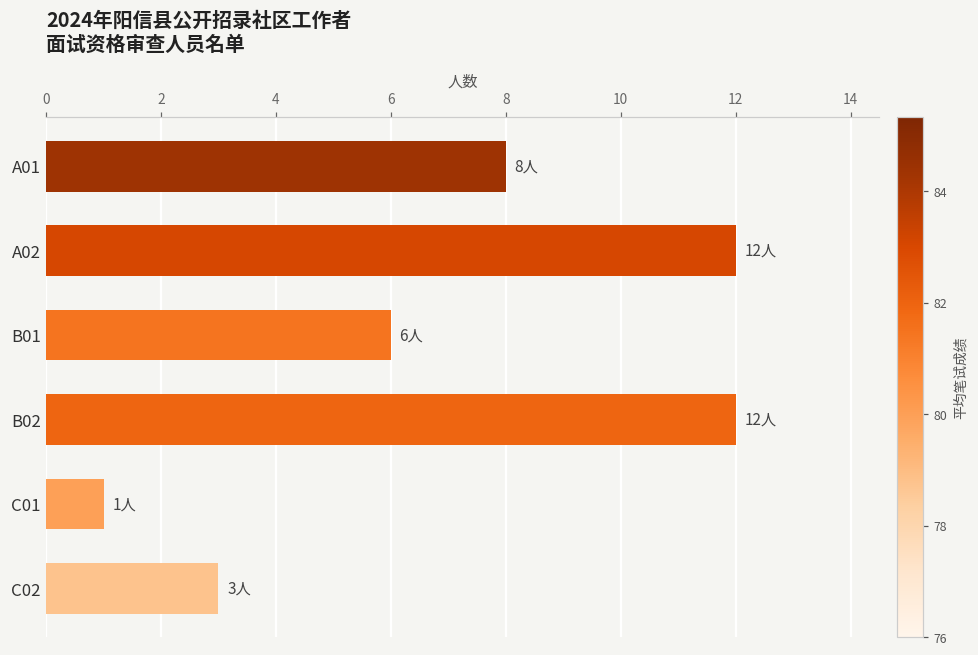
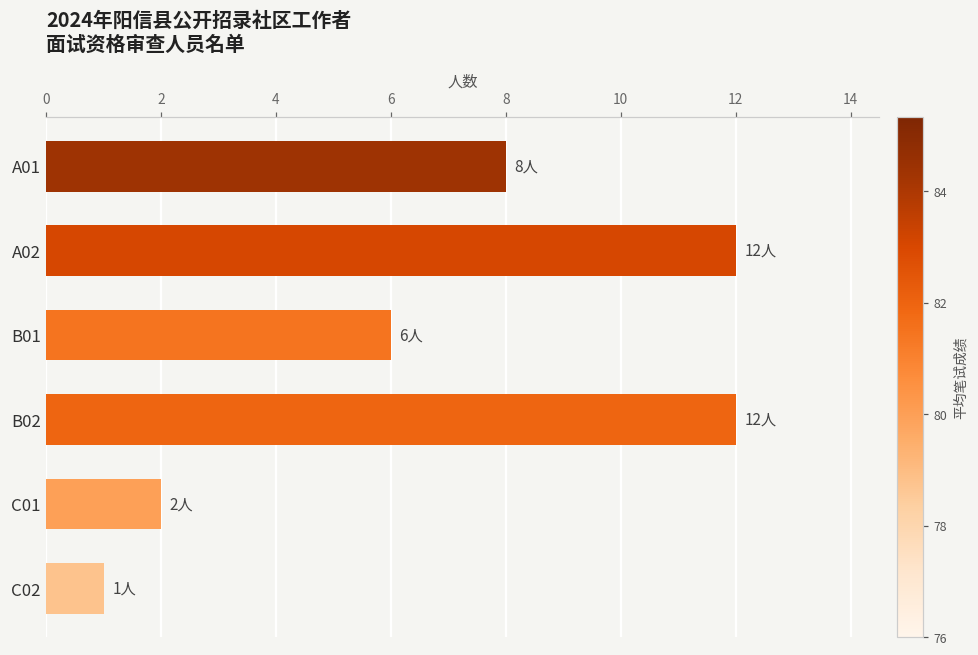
C01: 1人 -> 2人
C02: 3人 -> 1人
